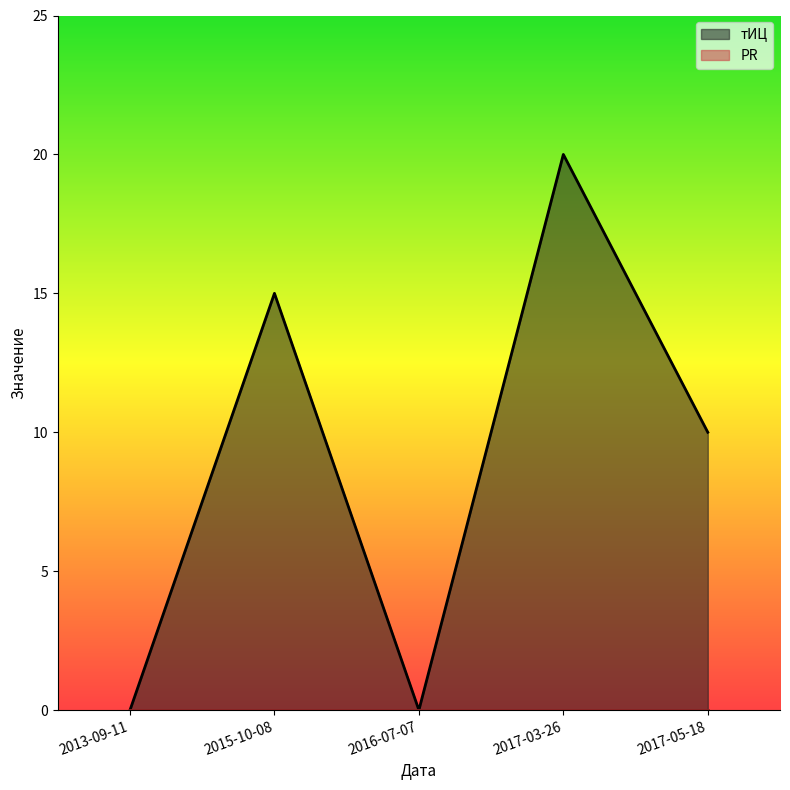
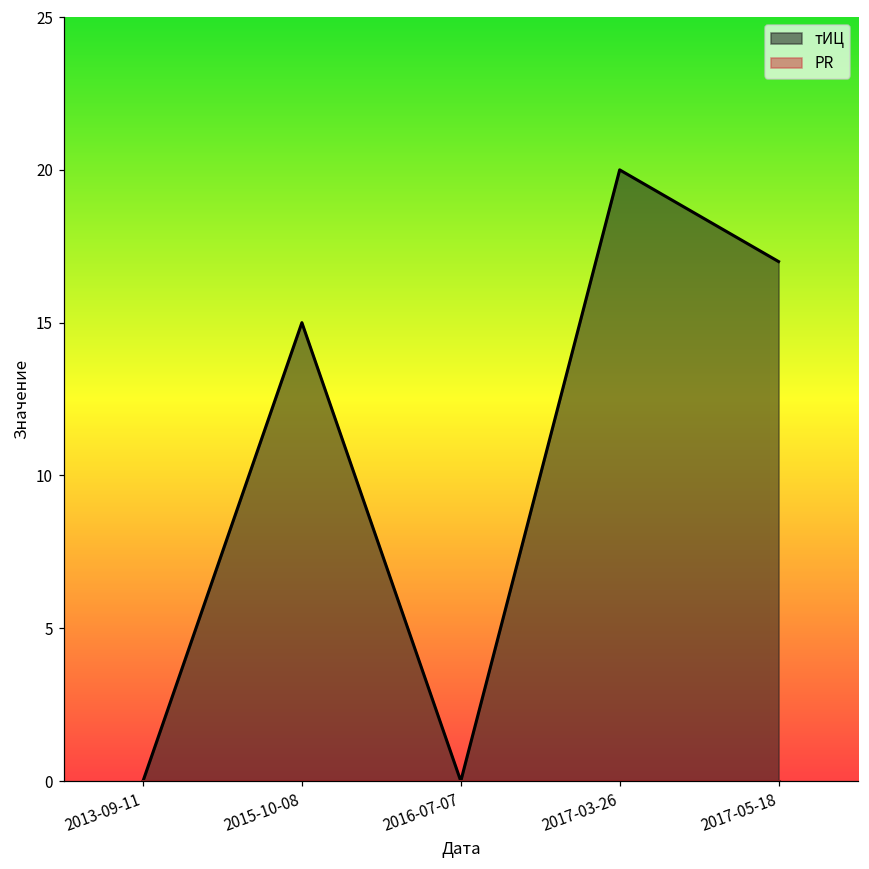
тИЦ, 2017-05-18: 10 -> 17
